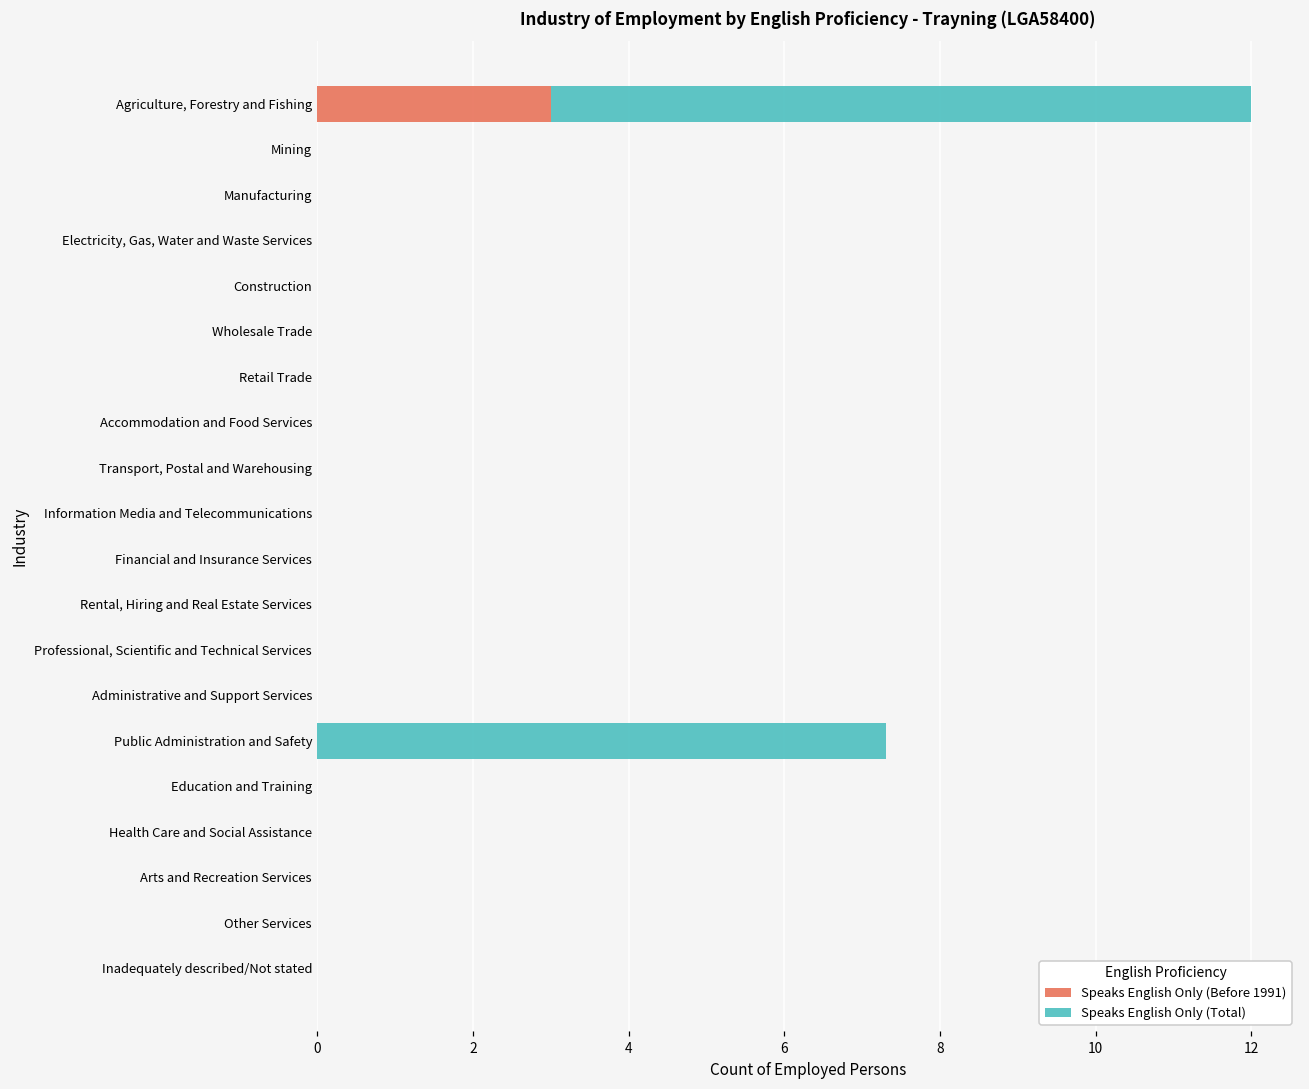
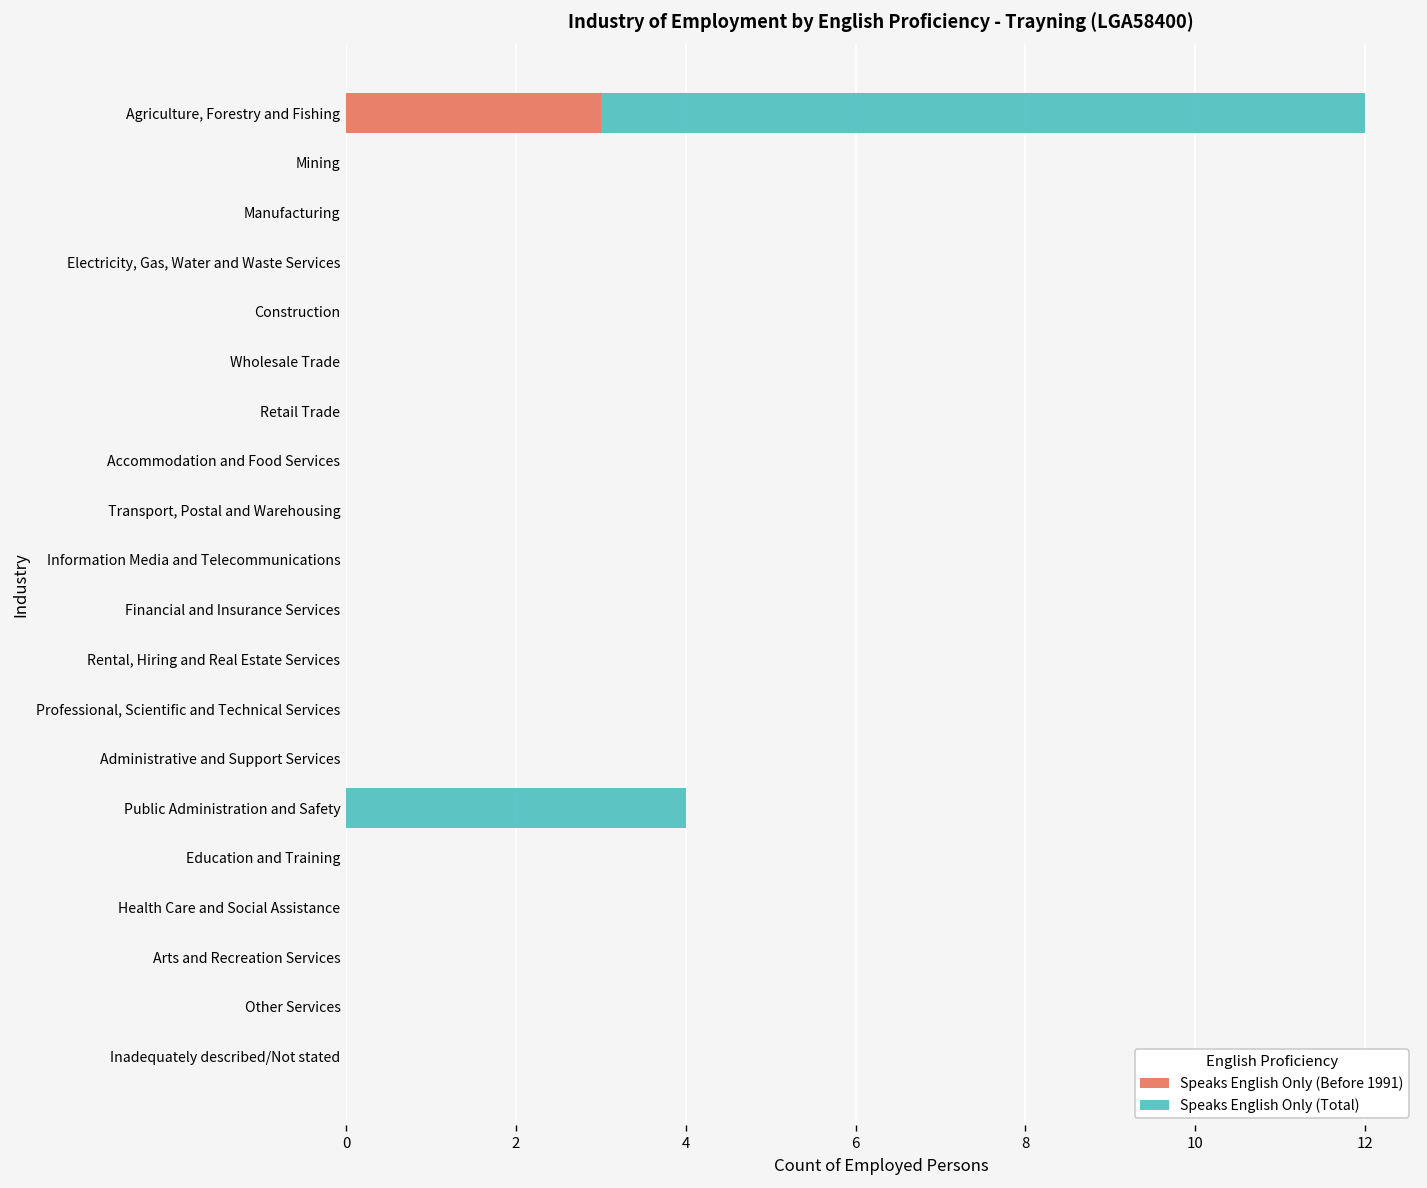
Speaks English Only (Total), Public Administration and Safety: 7.3 -> 4.0
